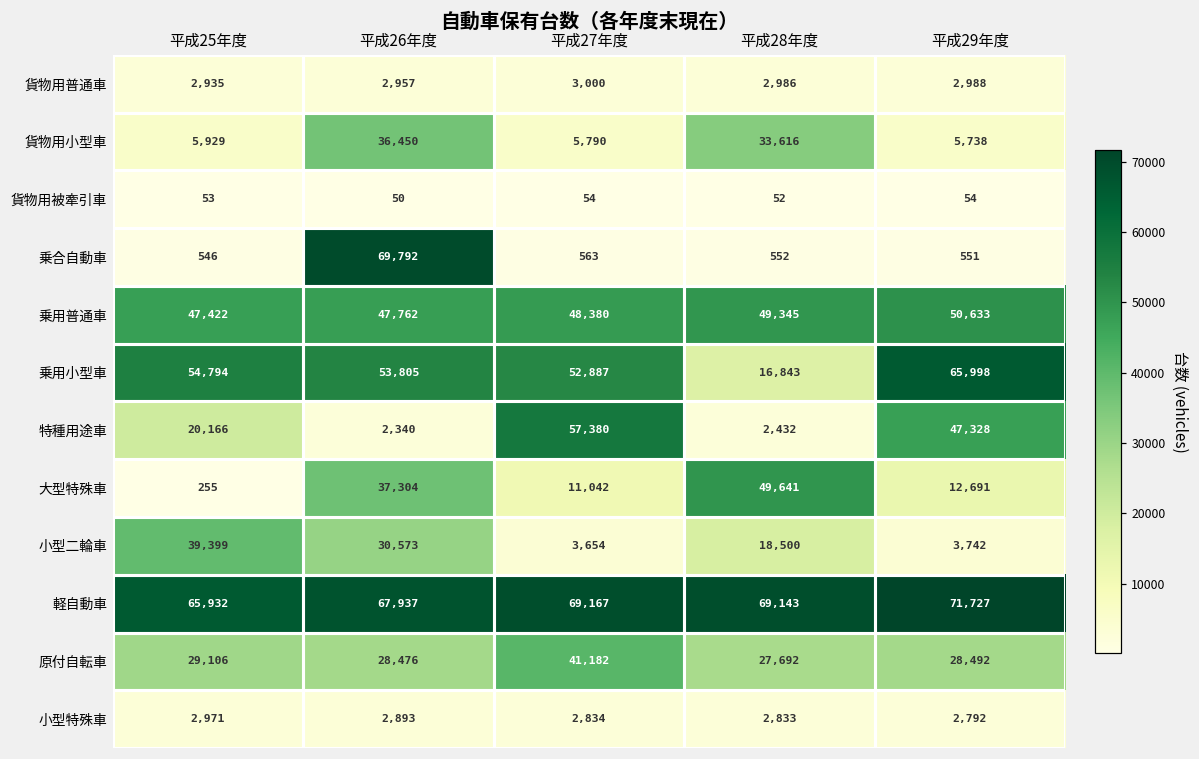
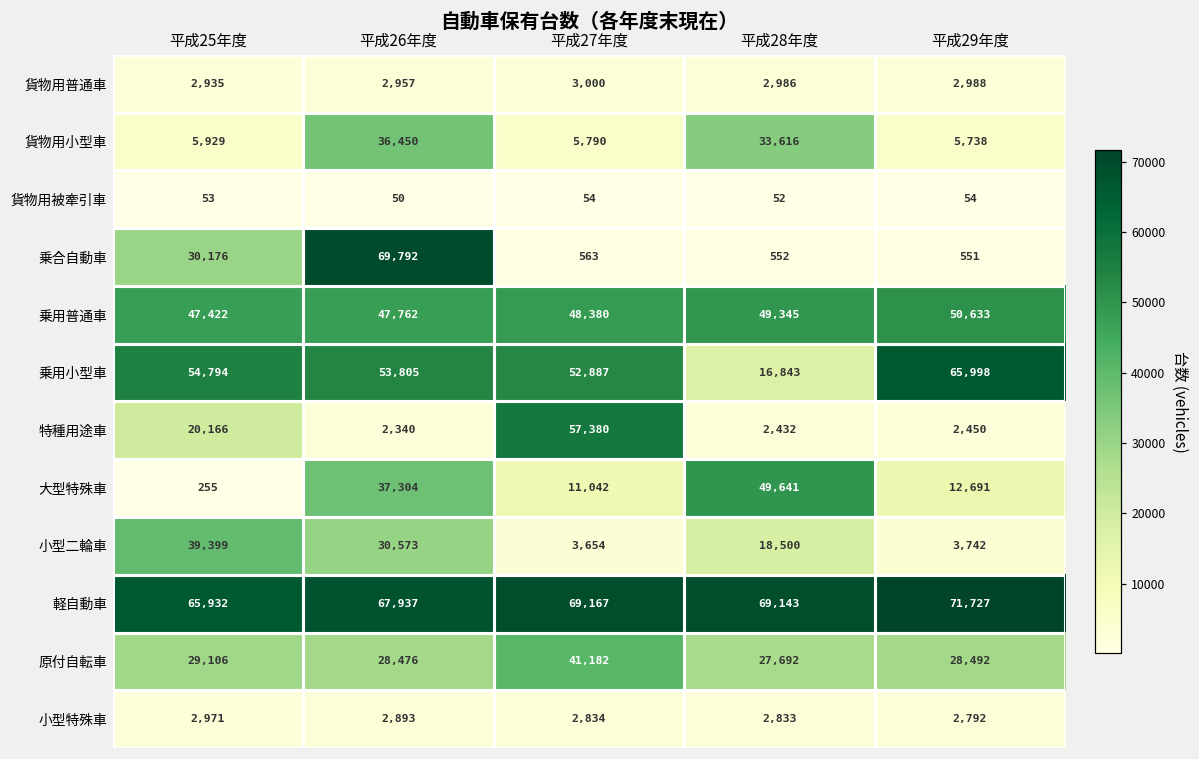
乗合自動車, 平成25年度: 546 -> 30,176
特種用途車, 平成29年度: 47,328 -> 2,450
